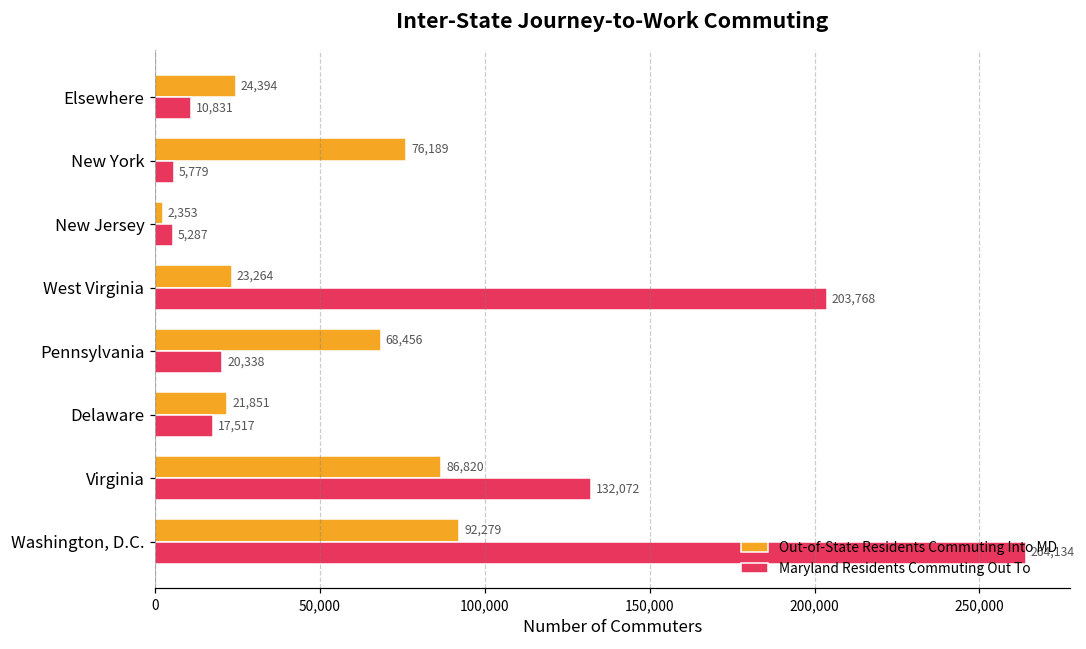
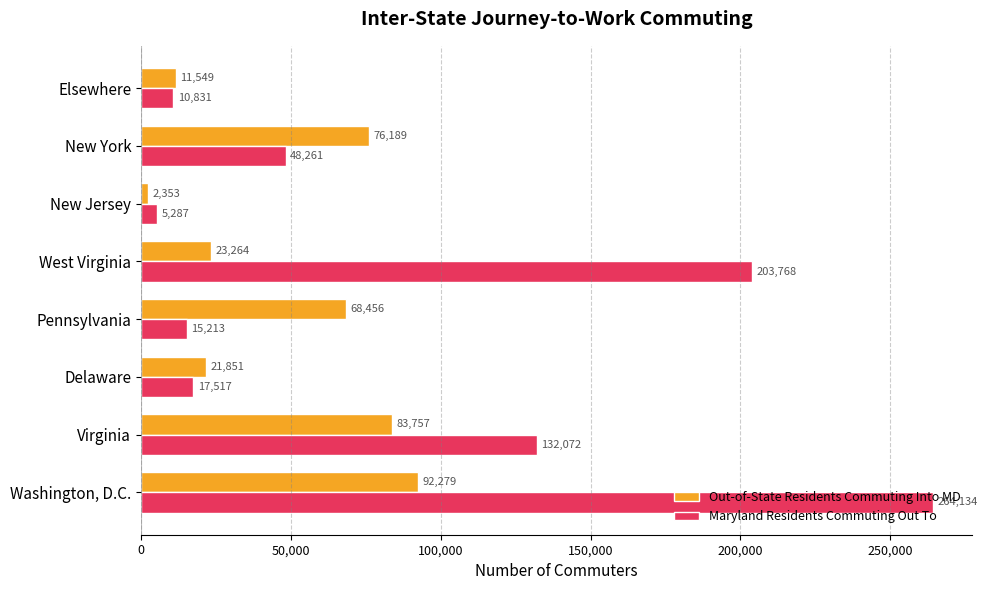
Out-of-State Residents Commuting Into MD, Elsewhere: 24,394 -> 11,549
Maryland Residents Commuting Out To, New York: 5,779 -> 48,261
Maryland Residents Commuting Out To, Pennsylvania: 20,338 -> 15,213
Out-of-State Residents Commuting Into MD, Virginia: 86,820 -> 83,757
